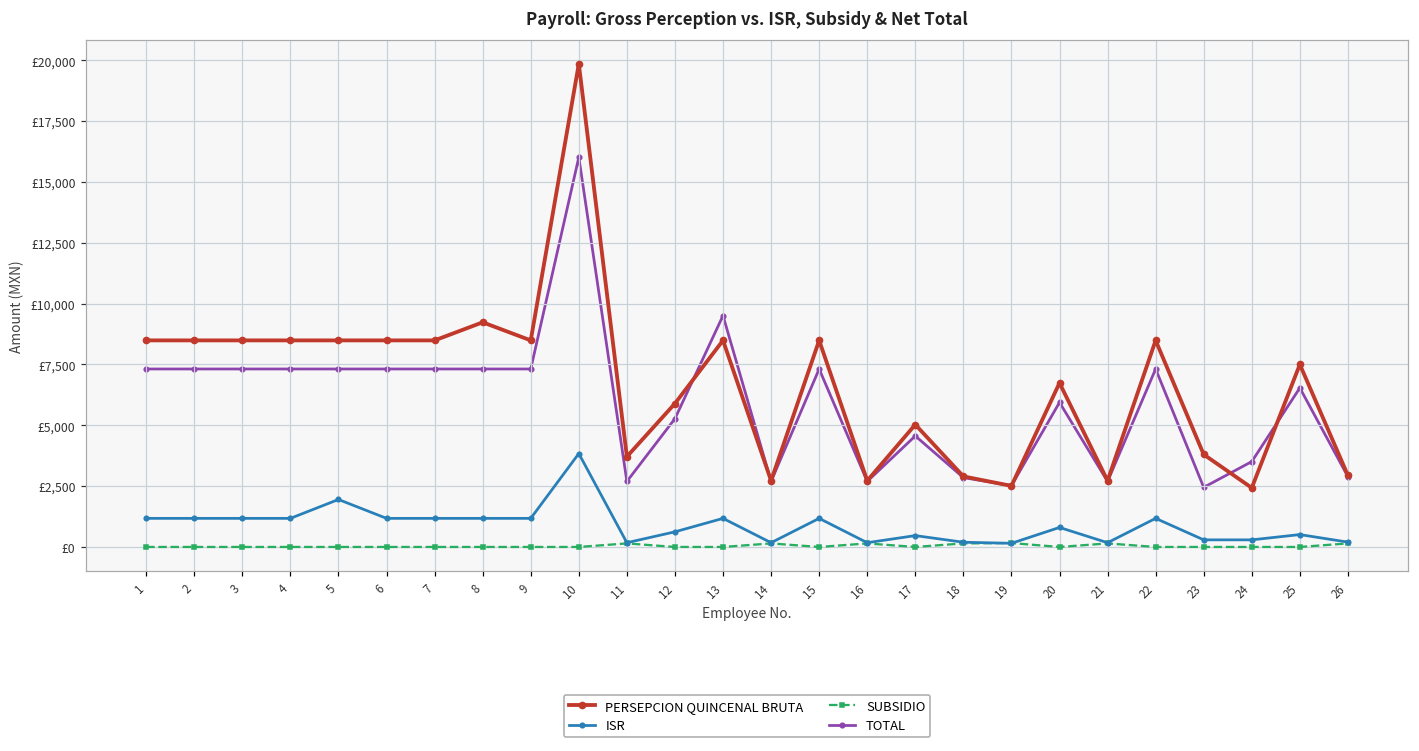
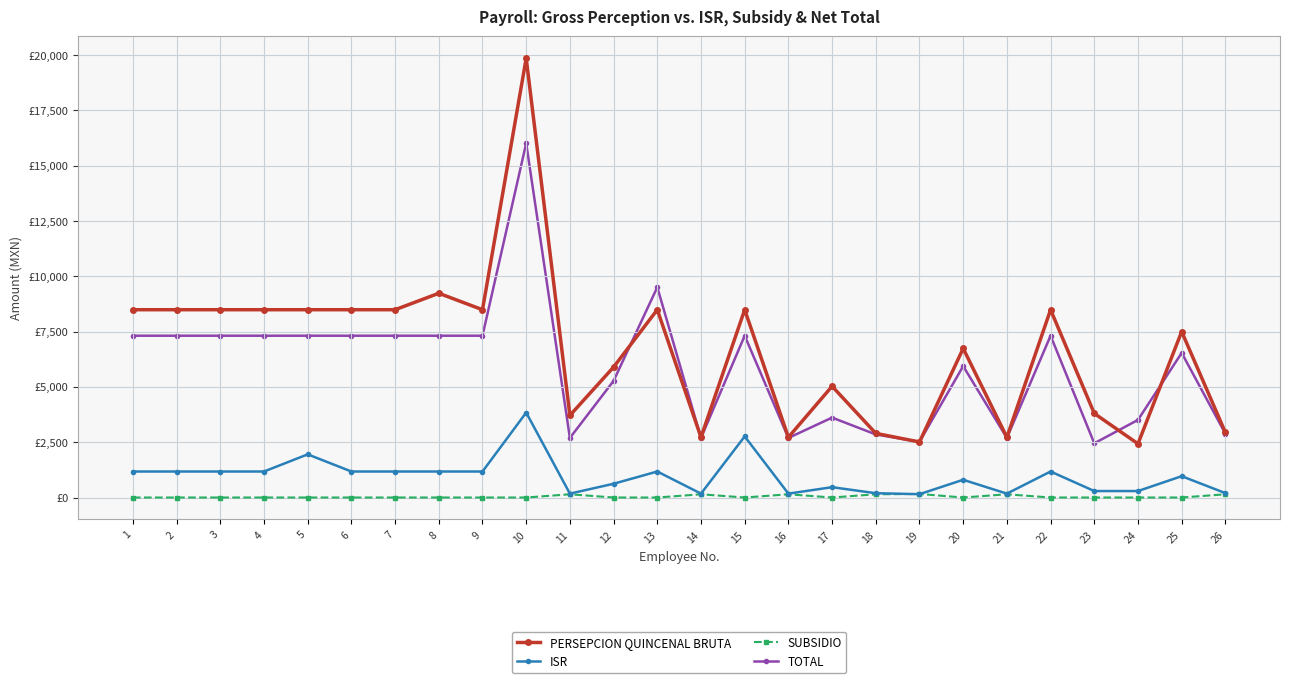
ISR, 15: £1,200 -> £2,800
TOTAL, 17: £4,600 -> £3,600
ISR, 25: £500 -> £1,000
